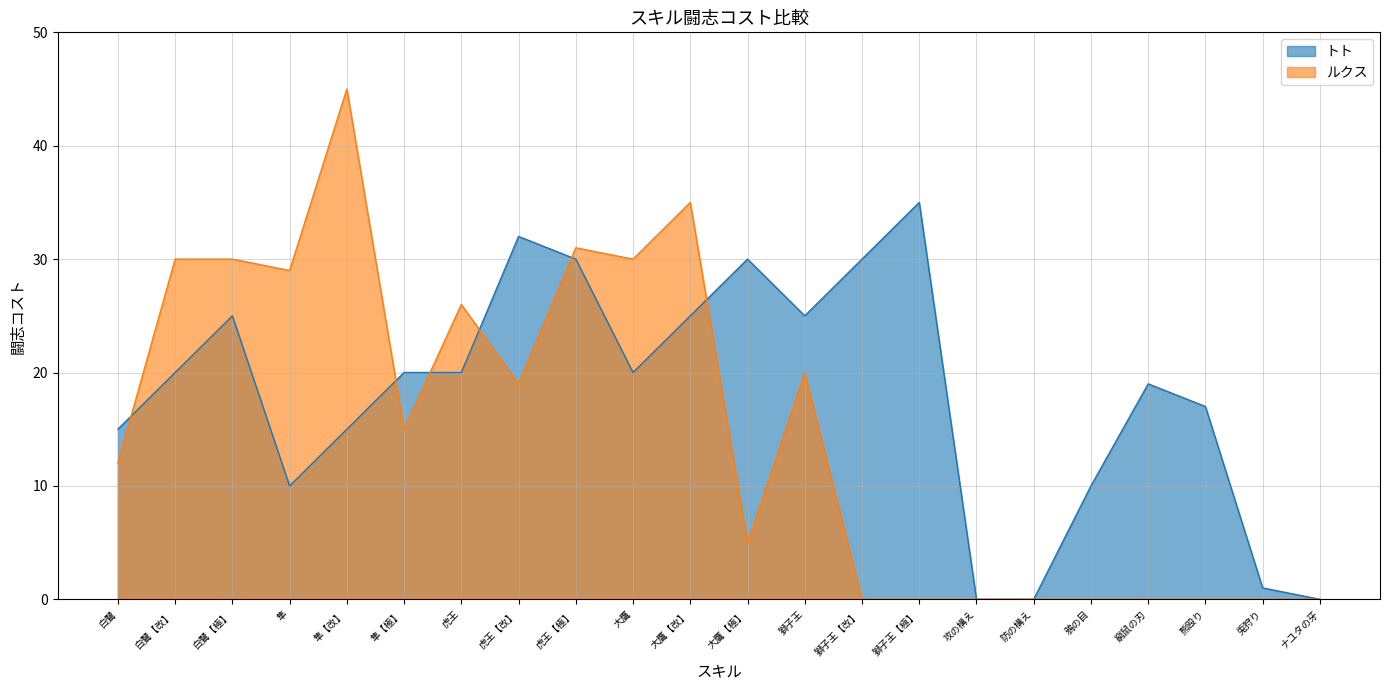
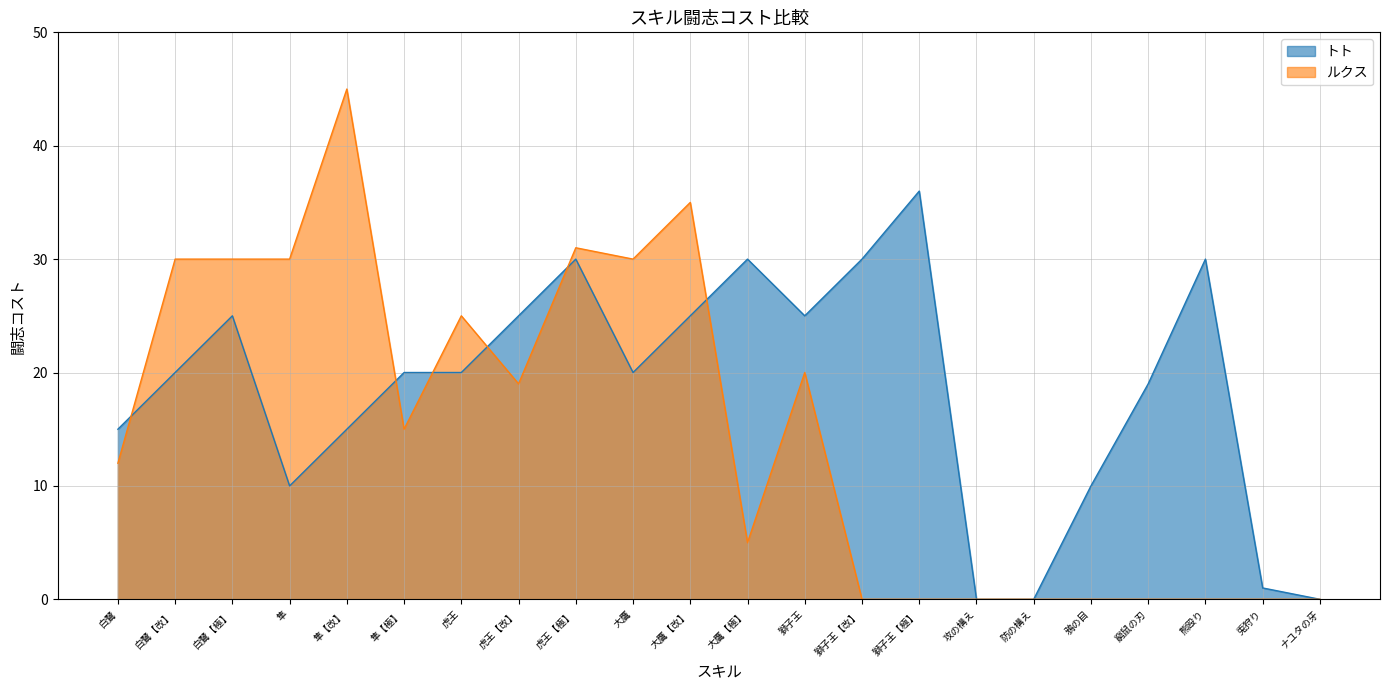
ルクス, 隼: 29 -> 30
ルクス, 虎王: 26 -> 25
トト, 虎王【改】: 32 -> 25
トト, 獅子王【極】: 35 -> 36
トト, 熊殴り: 17 -> 30
